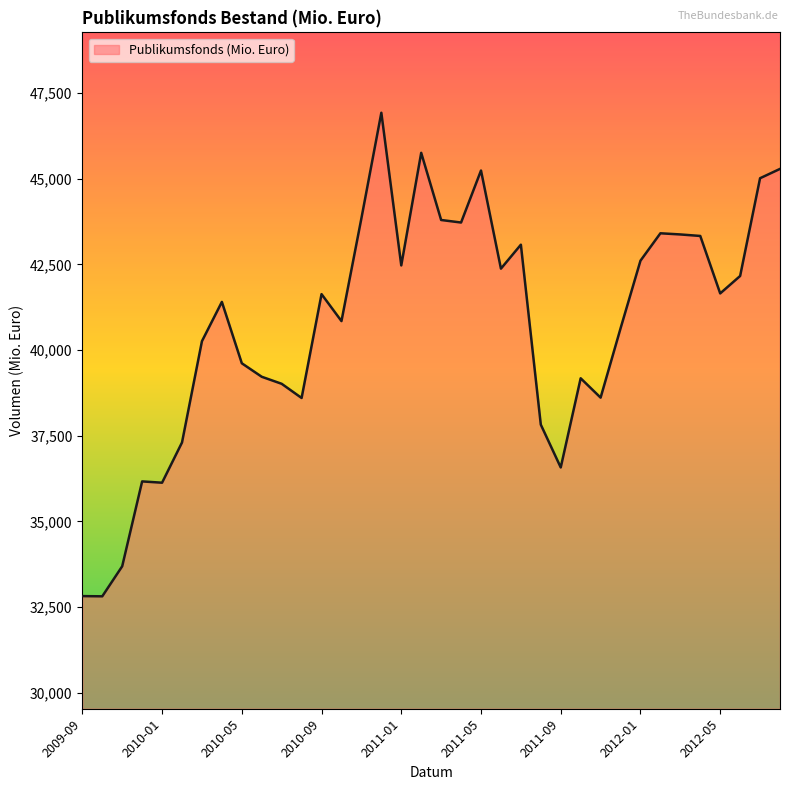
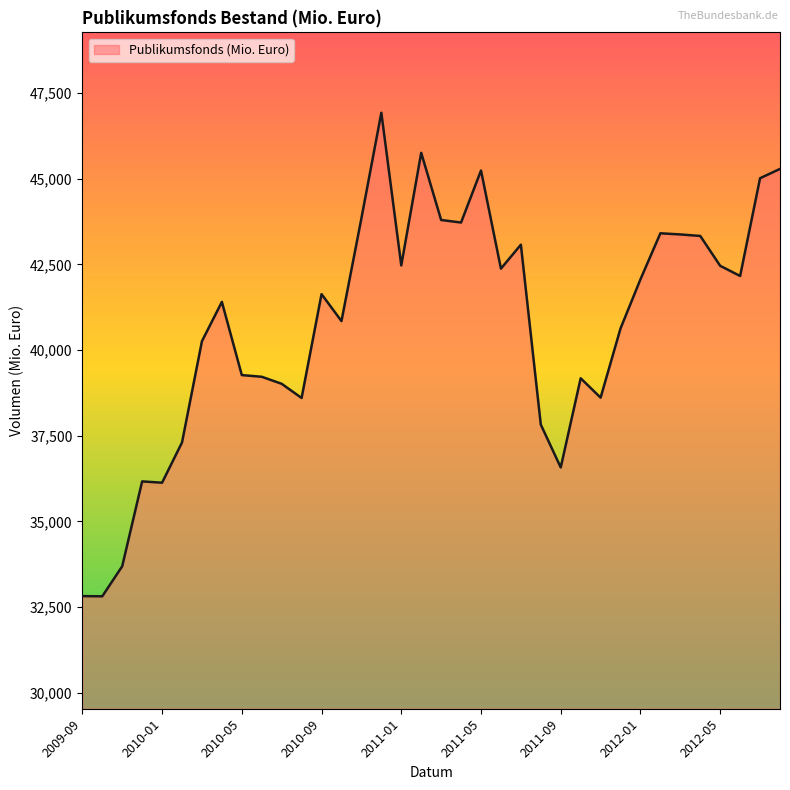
2010-05: 39,600 -> 39,300
2012-01: 42,600 -> 42,100
2012-05: 41,700 -> 42,500
